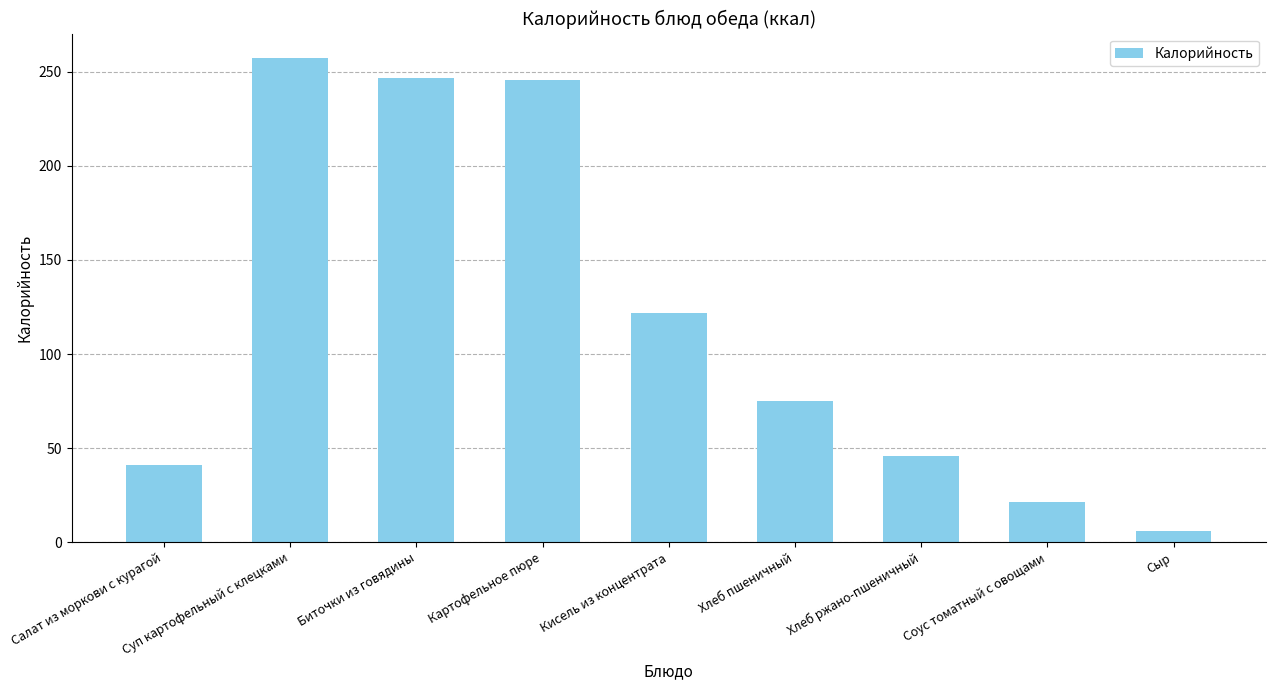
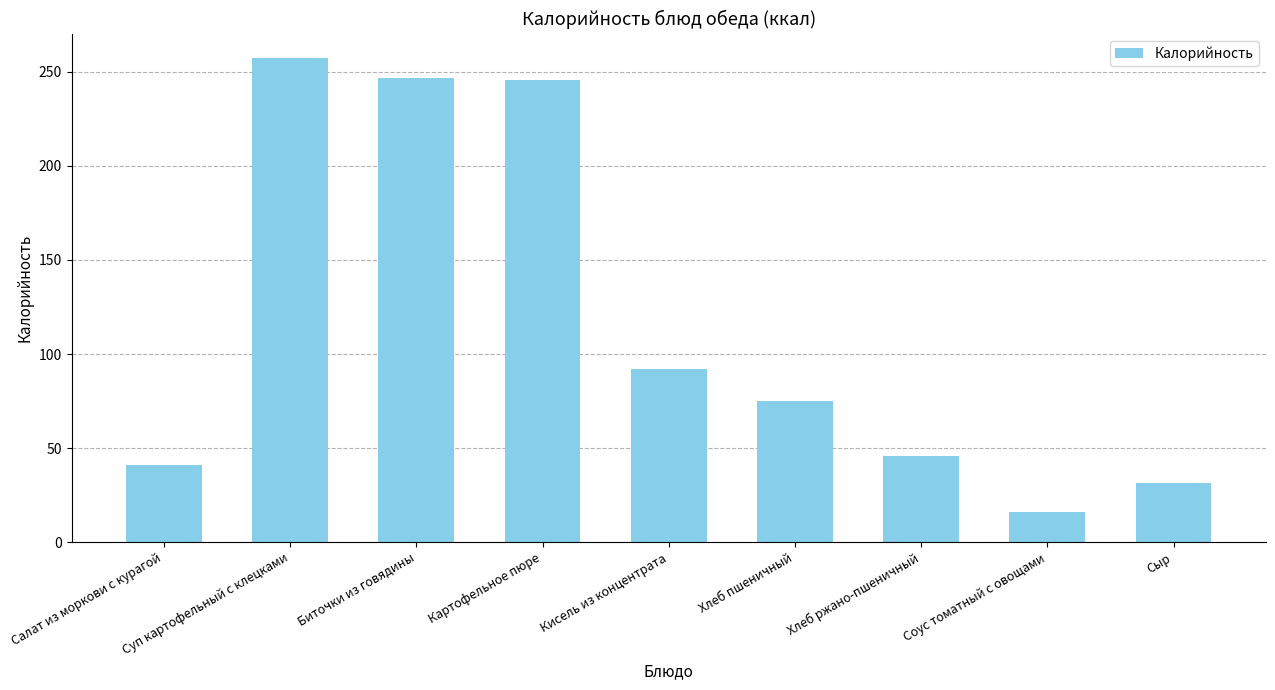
Кисель из концентрата: 122 -> 92
Соус томатный с овощами: 21 -> 16
Сыр: 6 -> 31
